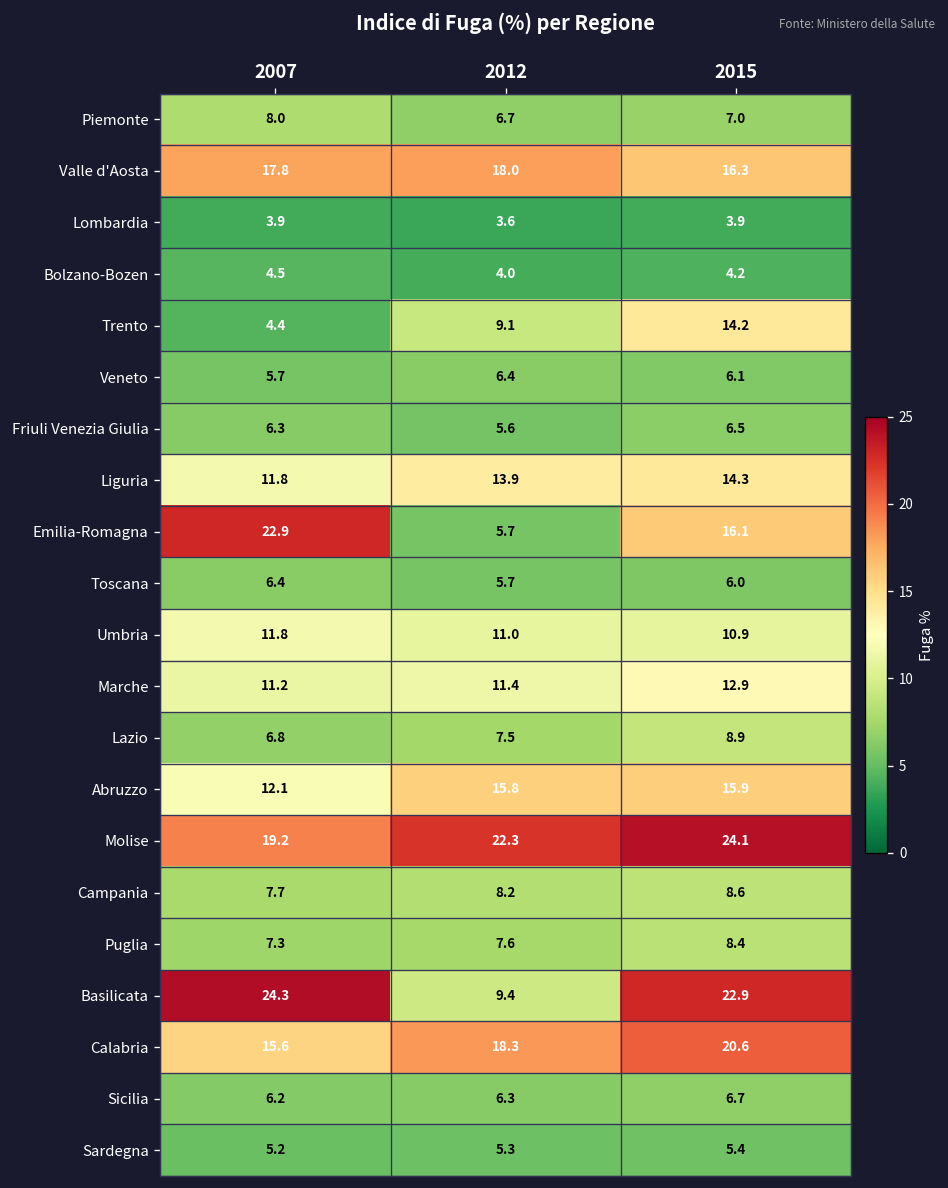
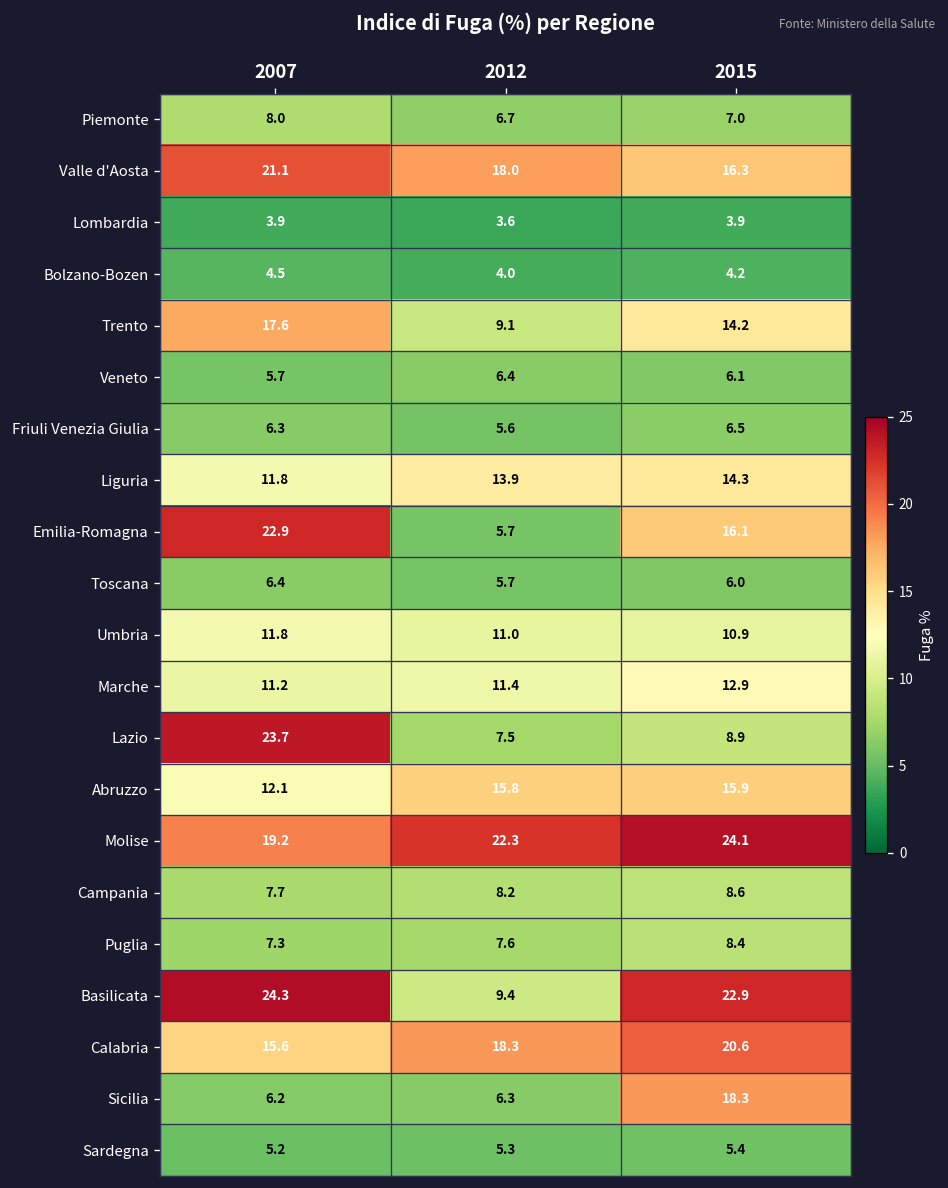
Valle d'Aosta, 2007: 17.8 -> 21.1
Trento, 2007: 4.4 -> 17.6
Lazio, 2007: 6.8 -> 23.7
Sicilia, 2015: 6.7 -> 18.3
